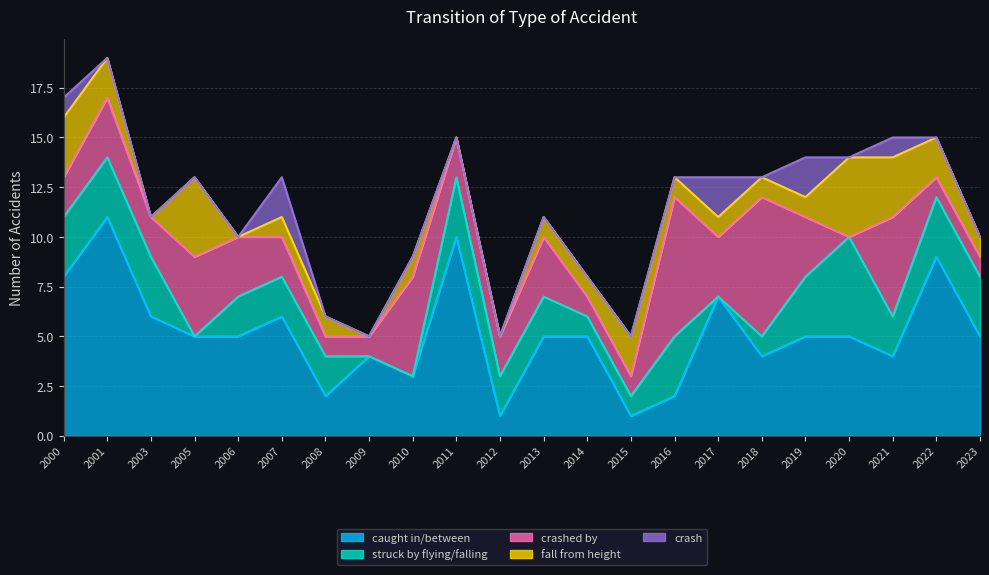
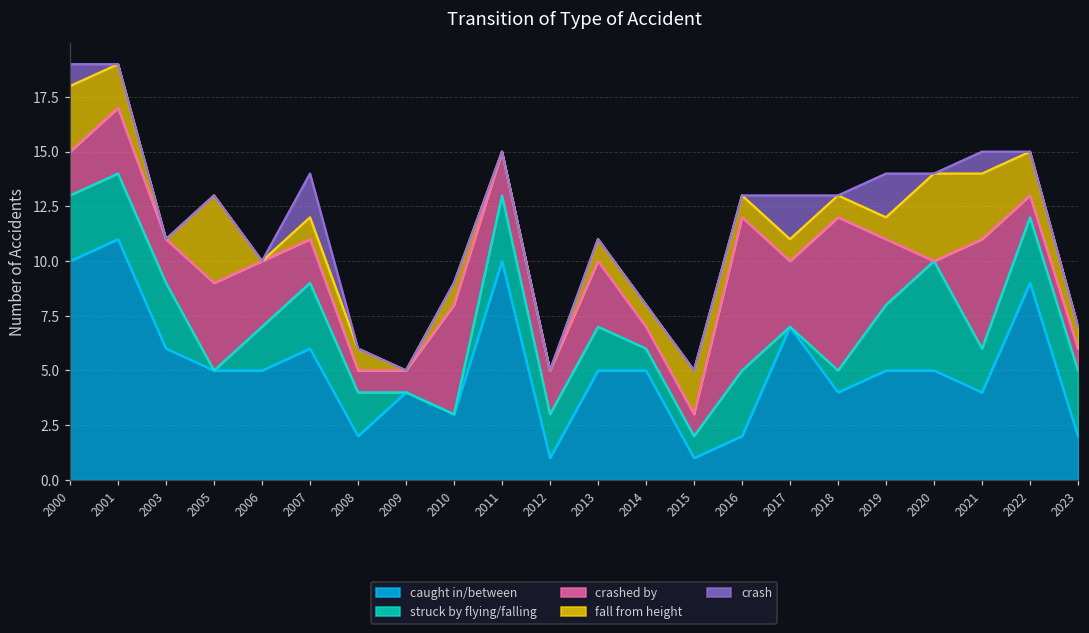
caught in/between, 2000: 8 -> 10
struck by flying/falling, 2007: 2 -> 3
caught in/between, 2023: 5 -> 2
